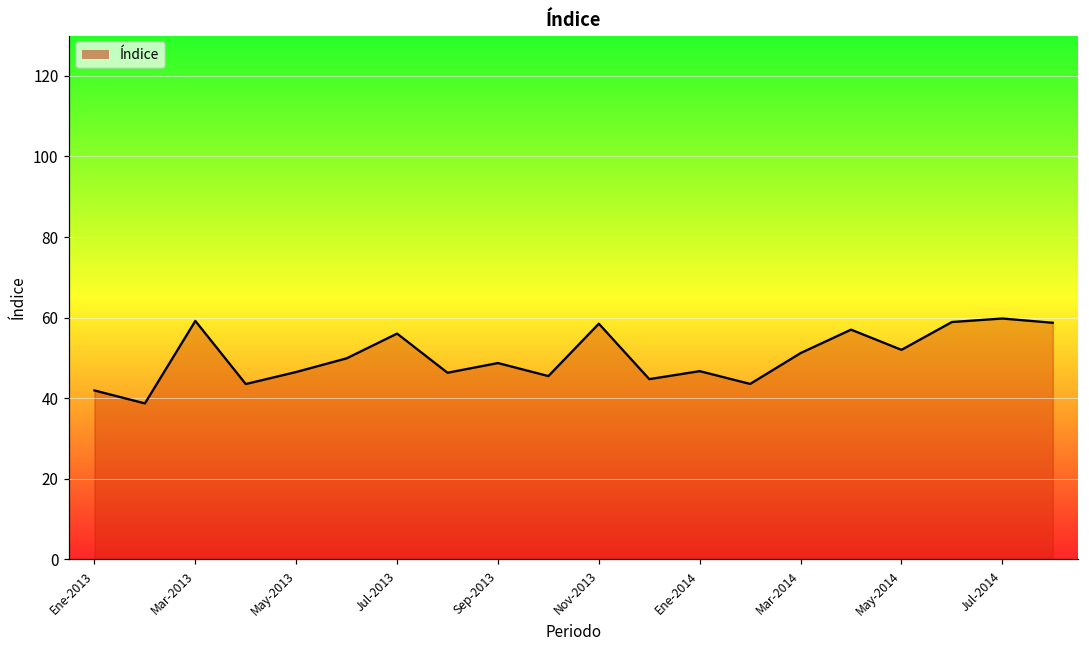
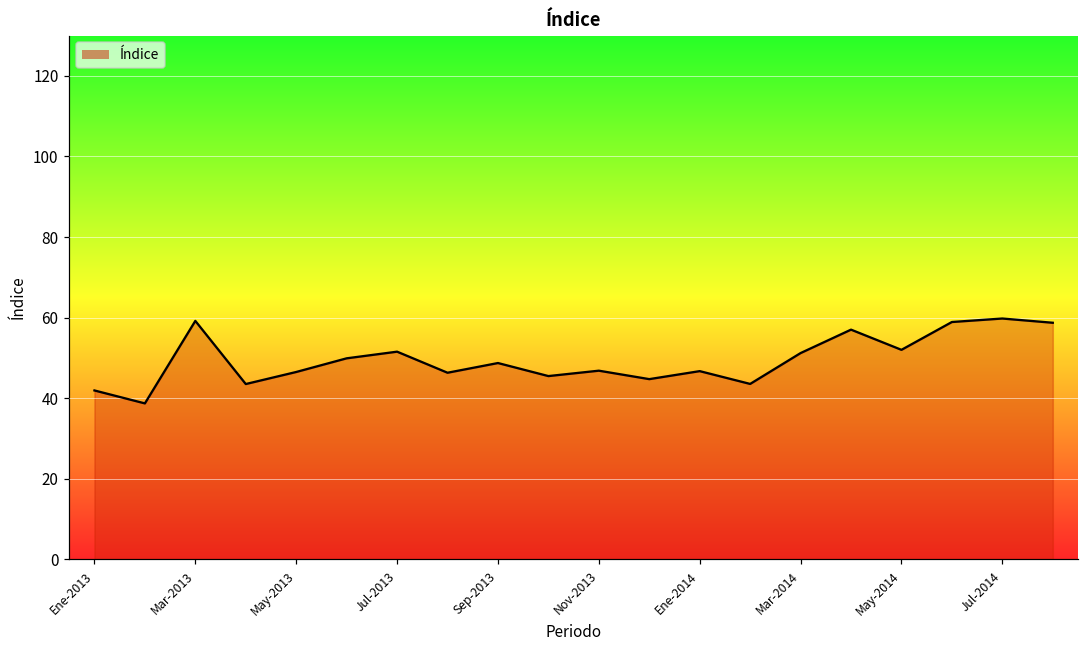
Jul-2013: 56 -> 52
Nov-2013: 58 -> 47
